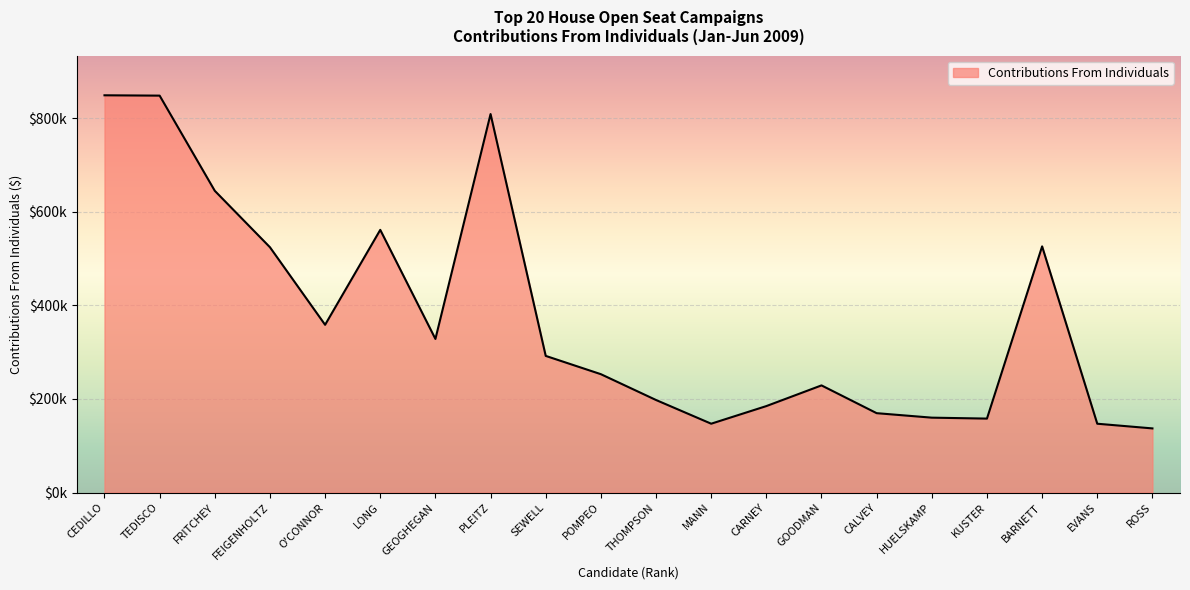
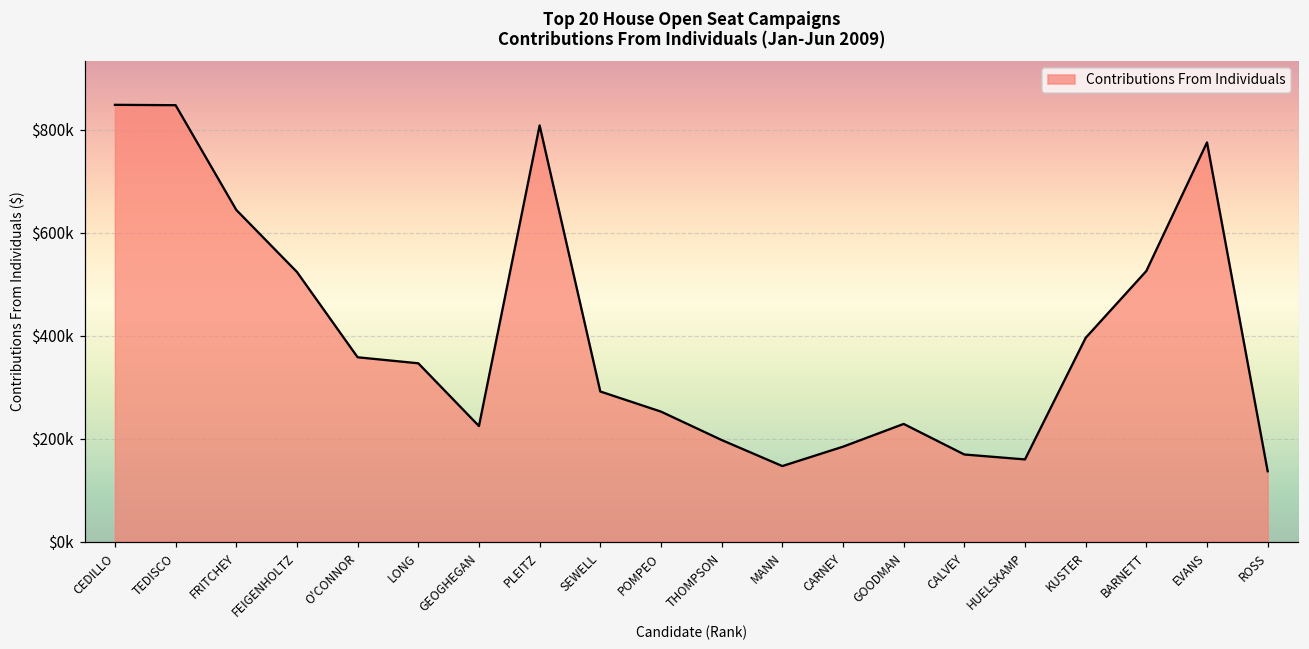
LONG: $560000 -> $350000
GEOGHEGAN: $330000 -> $220000
KUSTER: $160000 -> $400000
EVANS: $150000 -> $780000
